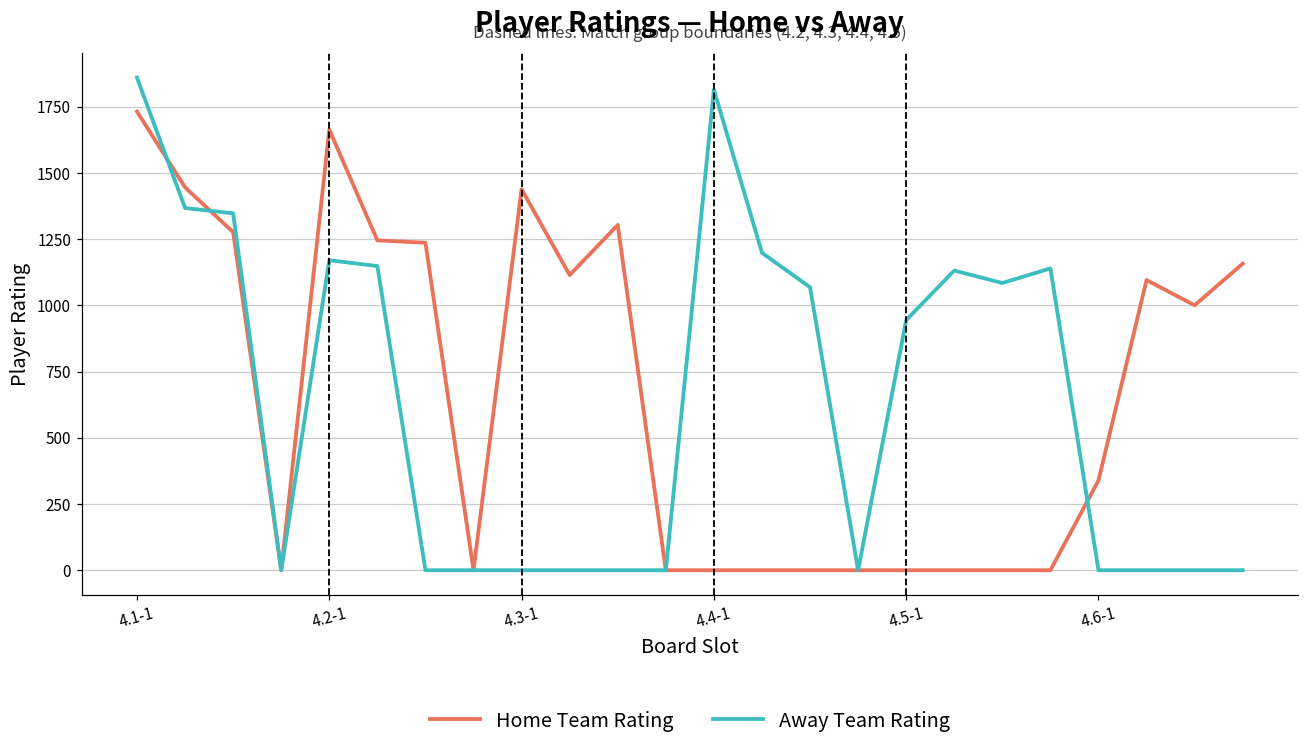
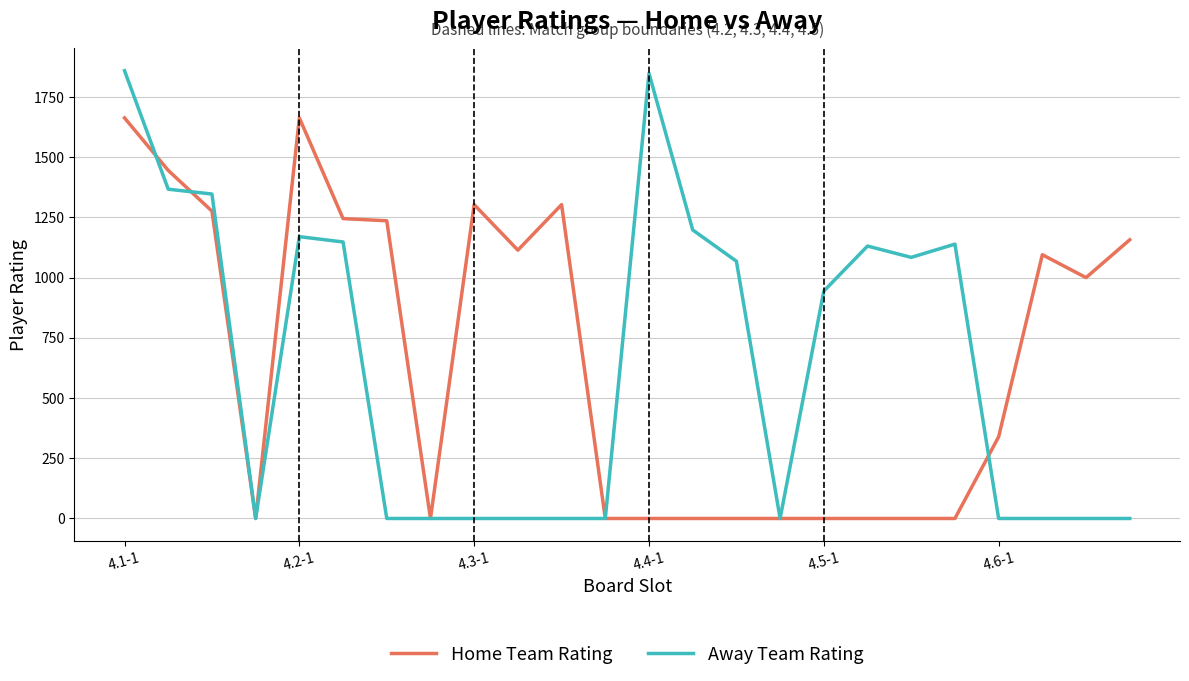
Home Team Rating, 4.1-1: 1730 -> 1660
Home Team Rating, 4.3-1: 1440 -> 1300
Away Team Rating, 4.4-1: 1810 -> 1850
